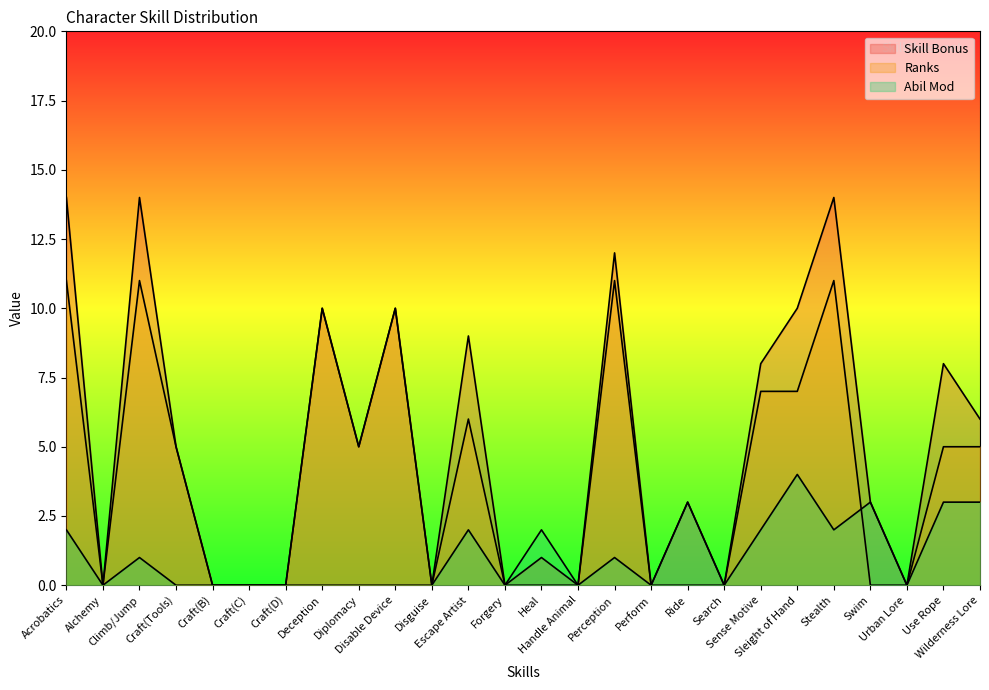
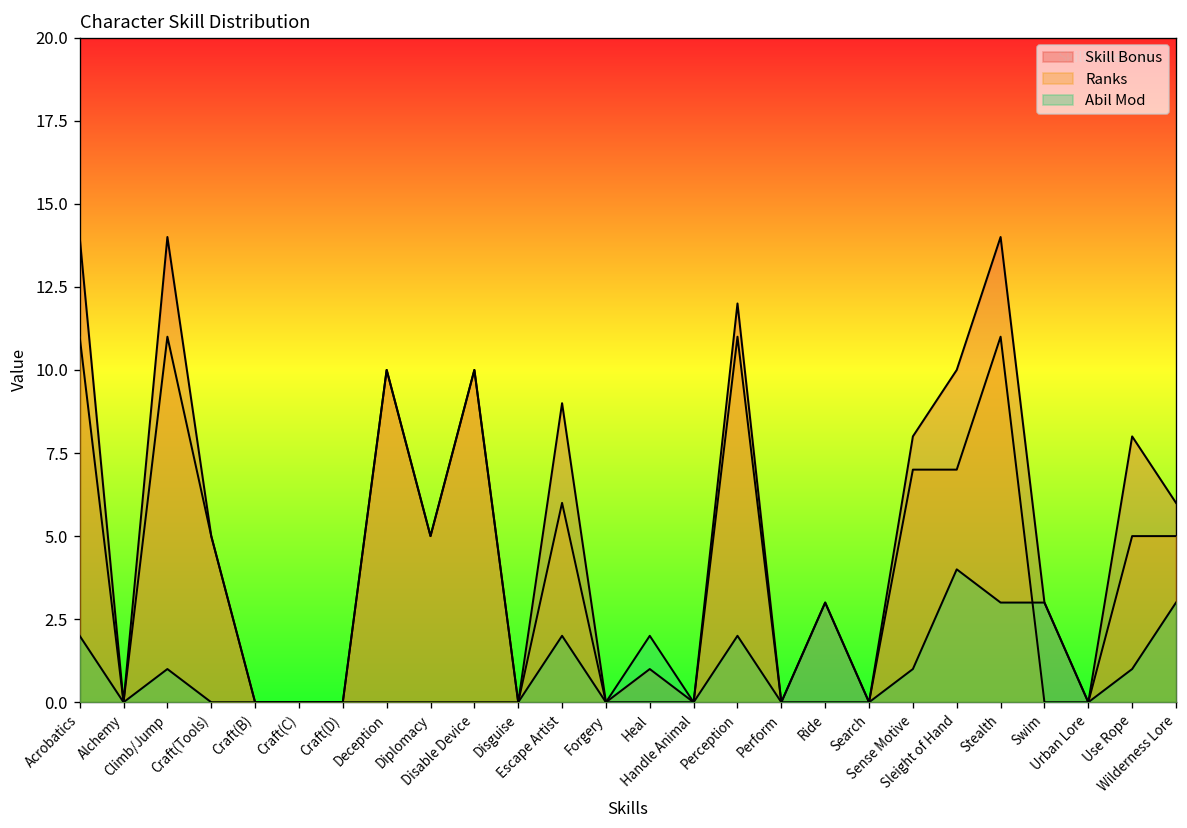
Abil Mod, Perception: 1 -> 2
Abil Mod, Sense Motive: 2 -> 1
Abil Mod, Stealth: 2 -> 3
Abil Mod, Use Rope: 3 -> 1
